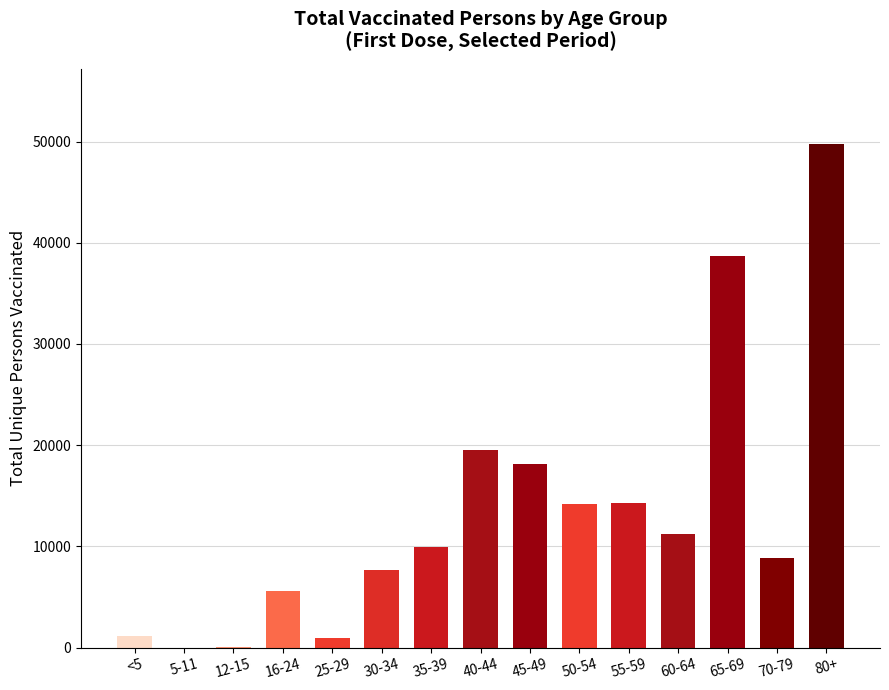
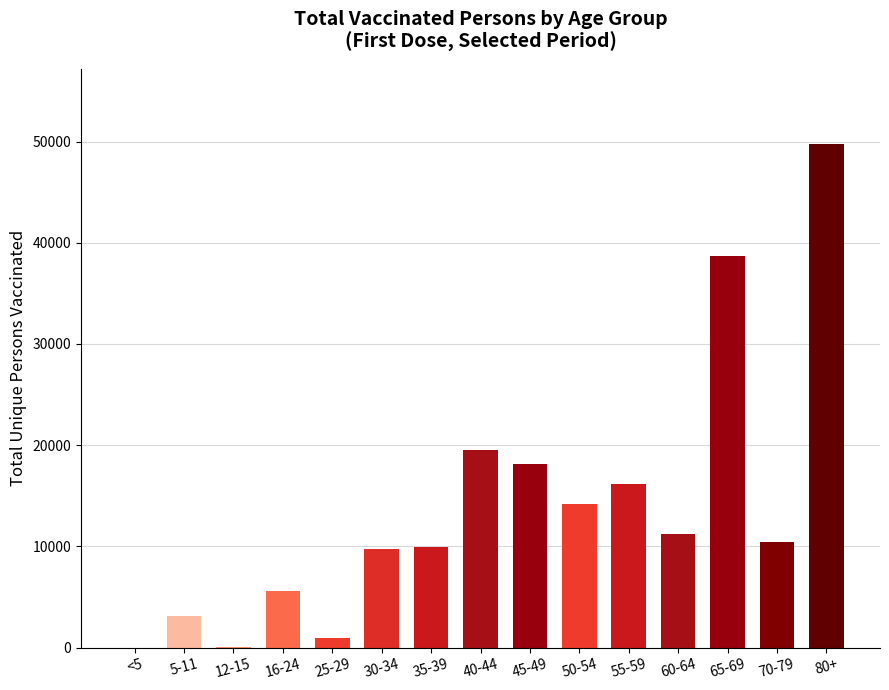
<5: 1100 -> 0
5-11: 0 -> 3100
30-34: 7700 -> 9700
55-59: 14300 -> 16100
70-79: 8900 -> 10500
